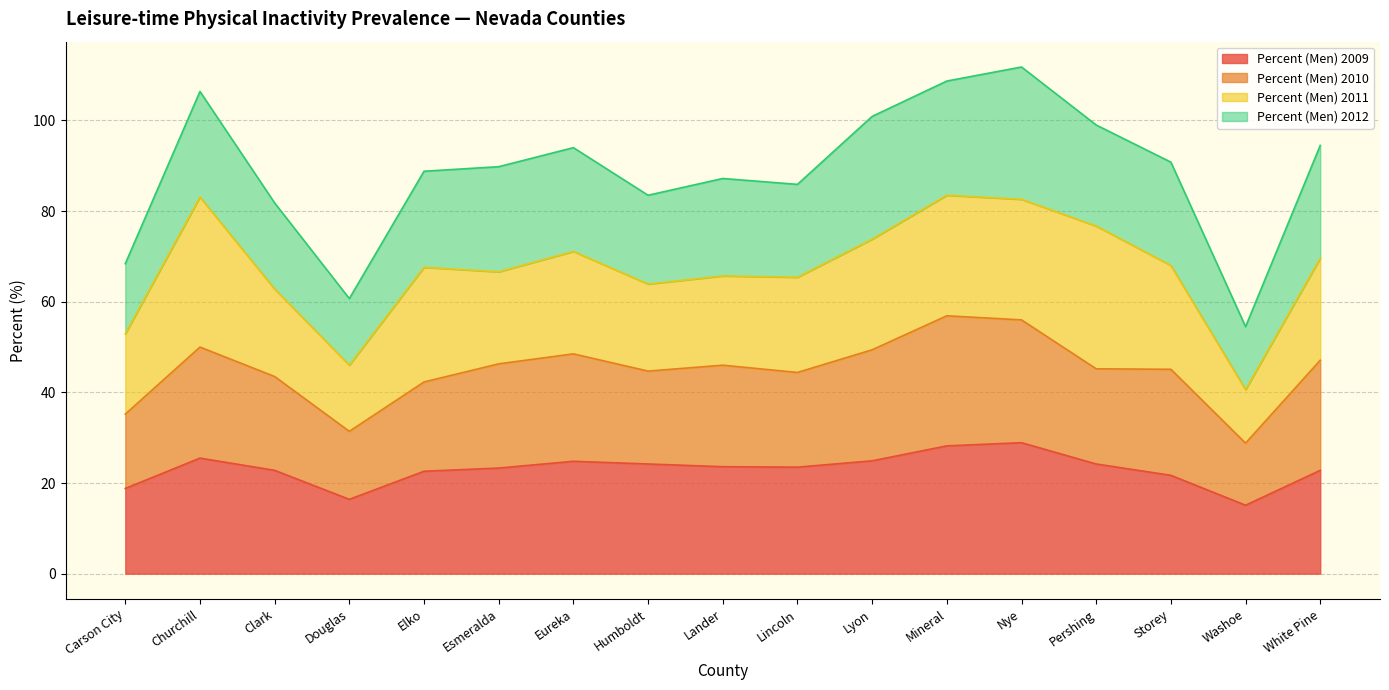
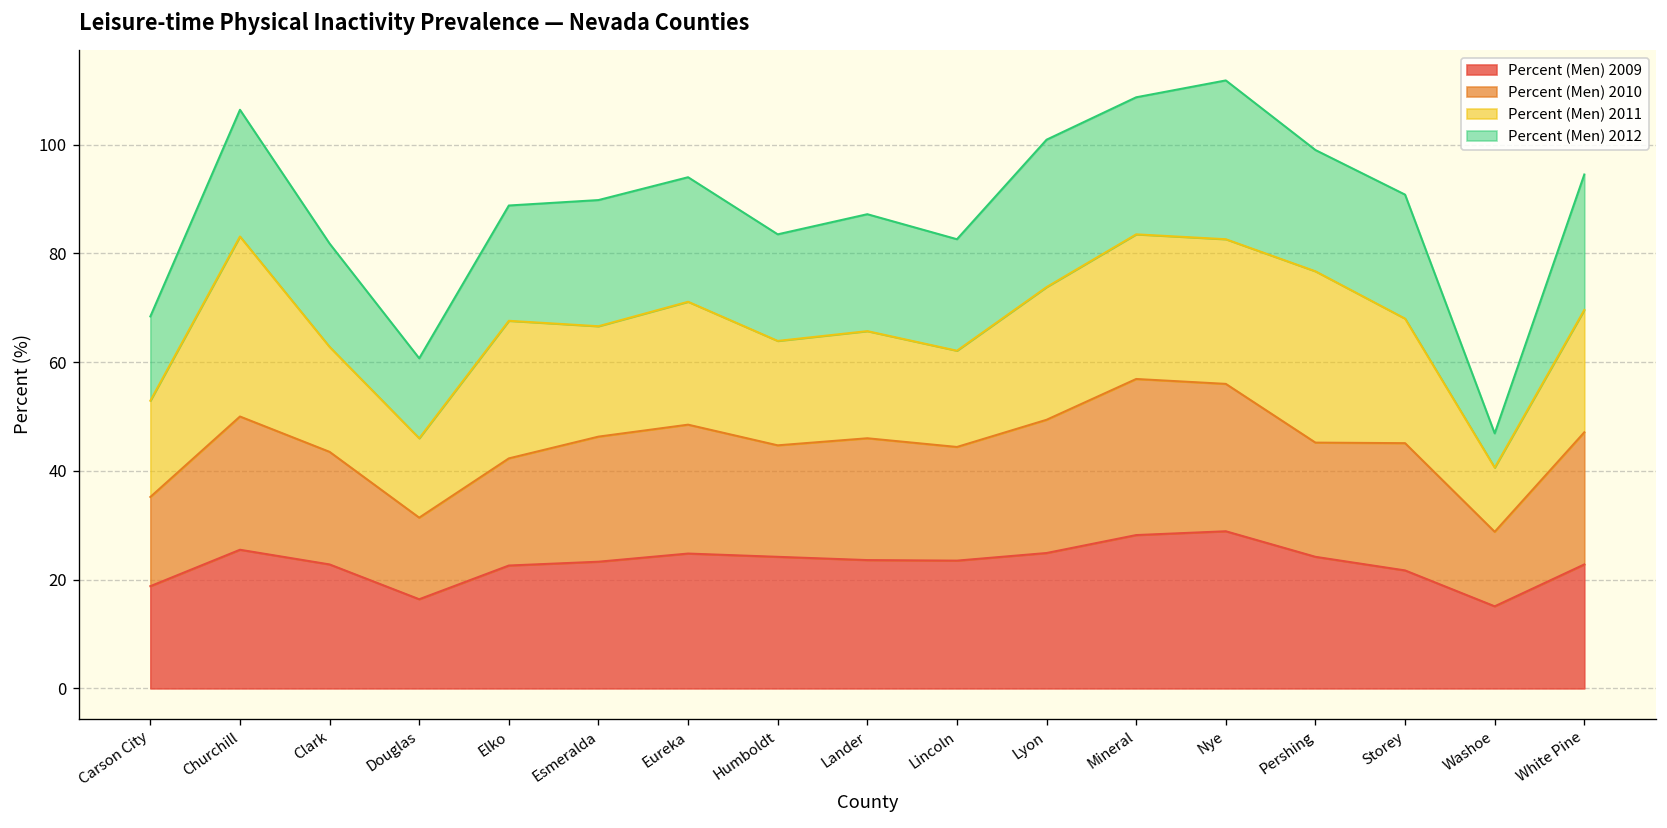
Percent (Men) 2011, Lincoln: 21 -> 18
Percent (Men) 2012, Washoe: 14 -> 6
